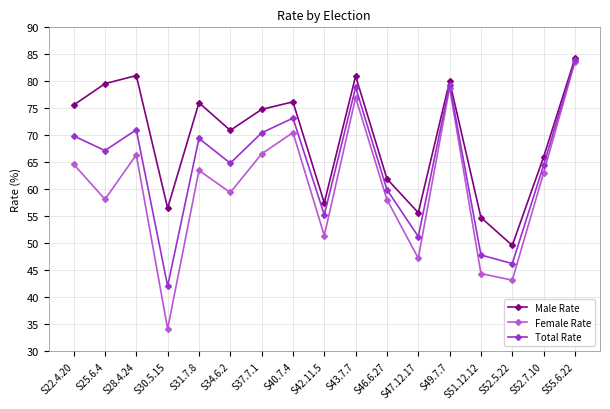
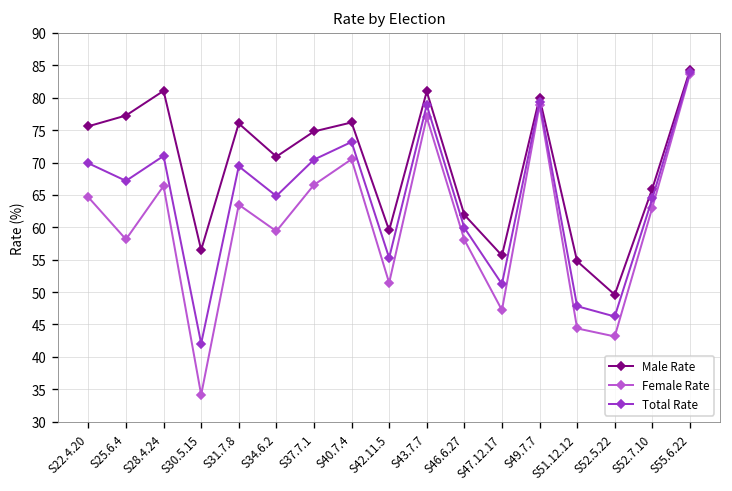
Male Rate, S25.6.4: 80 -> 77
Male Rate, S42.11.5: 57 -> 60
